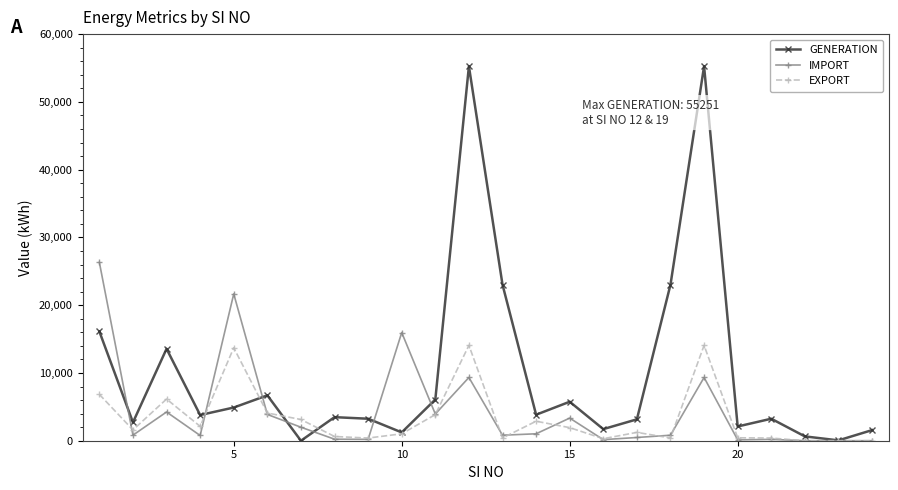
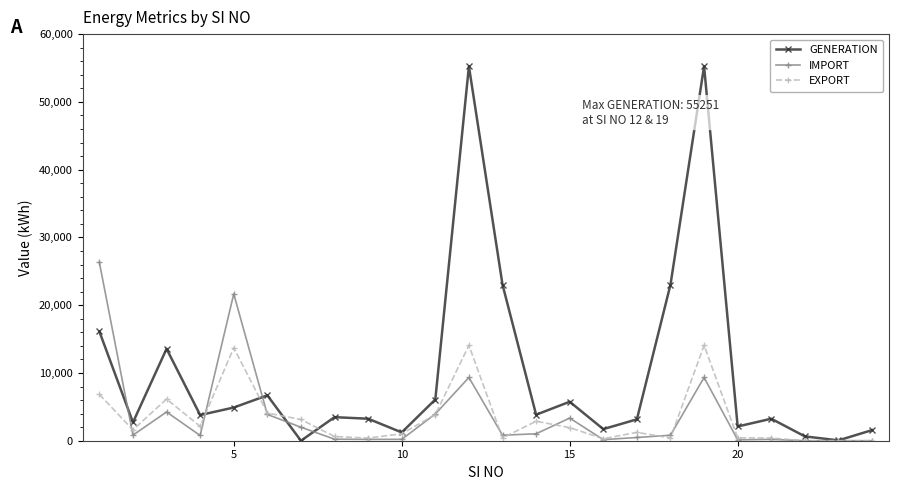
IMPORT, 10: 16,000 -> 0
